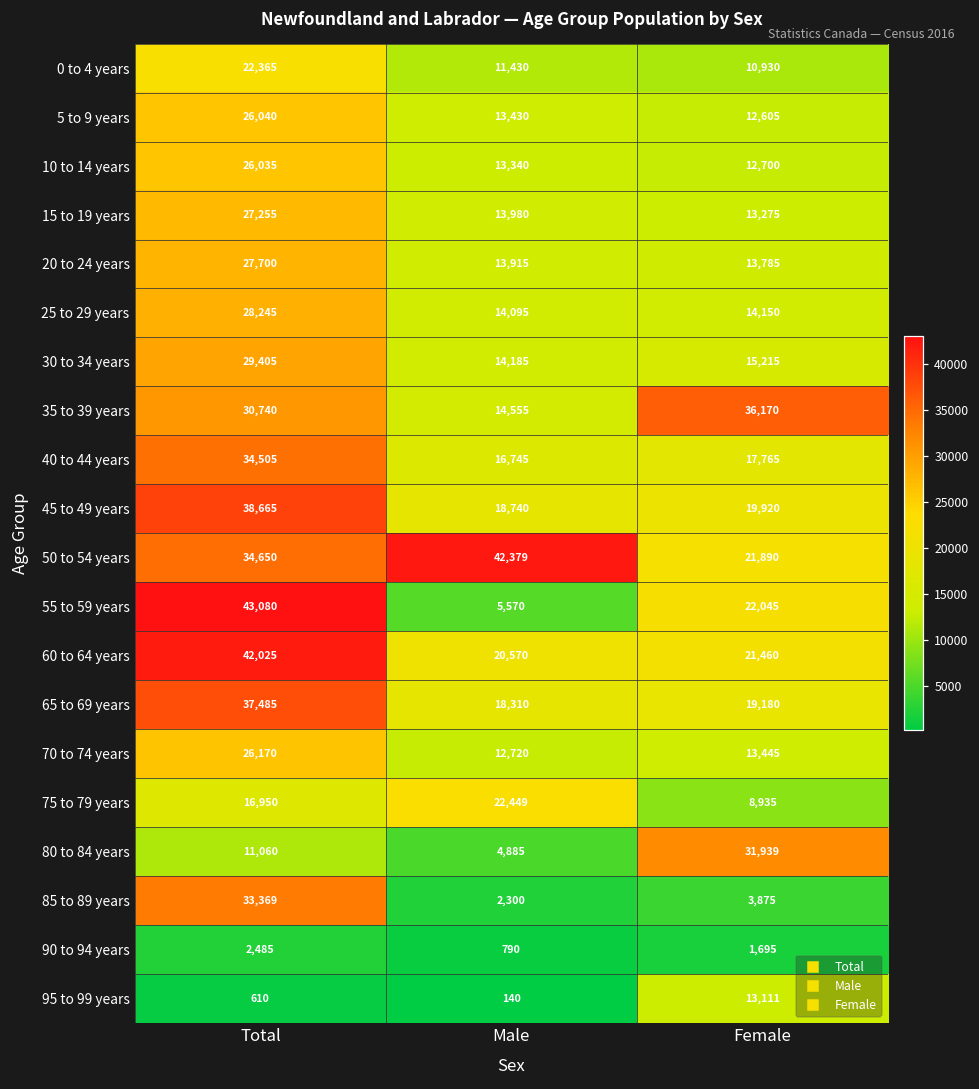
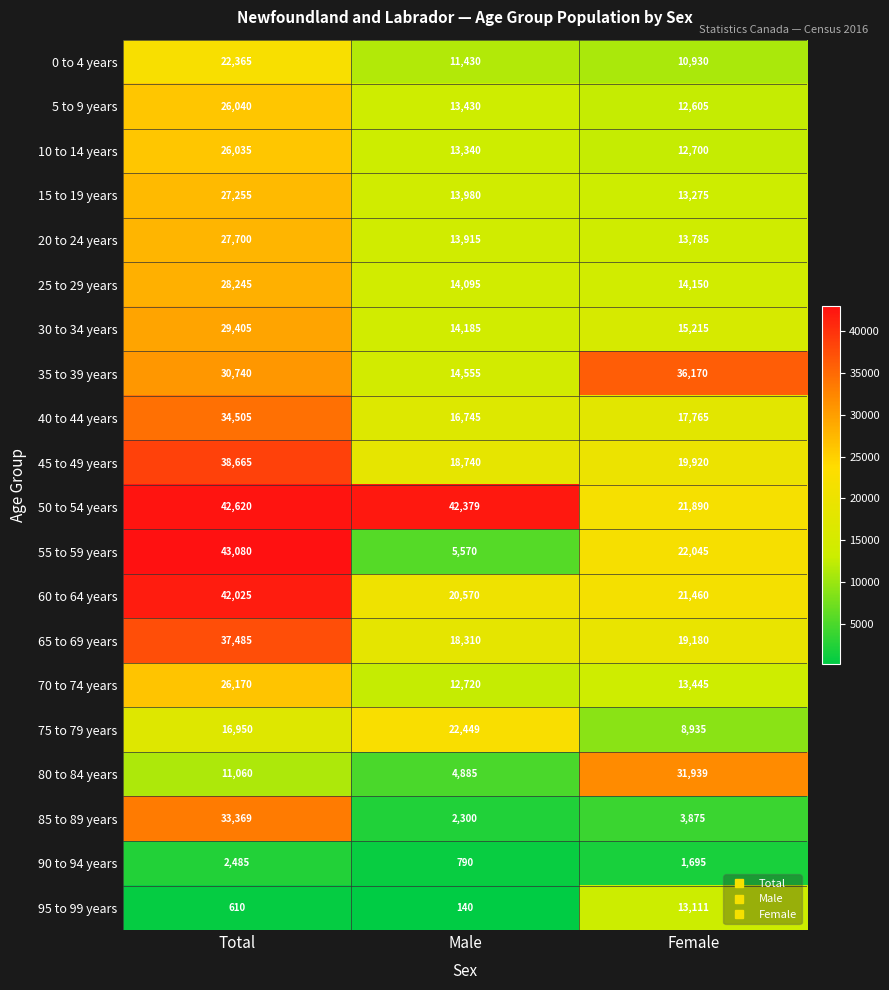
50 to 54 years, Total: 34,650 -> 42,620
